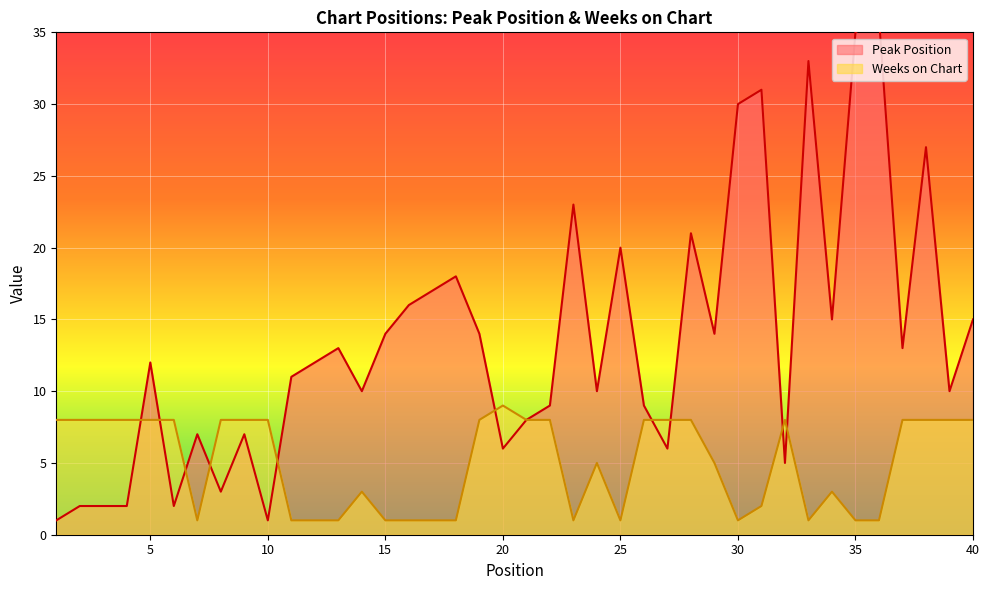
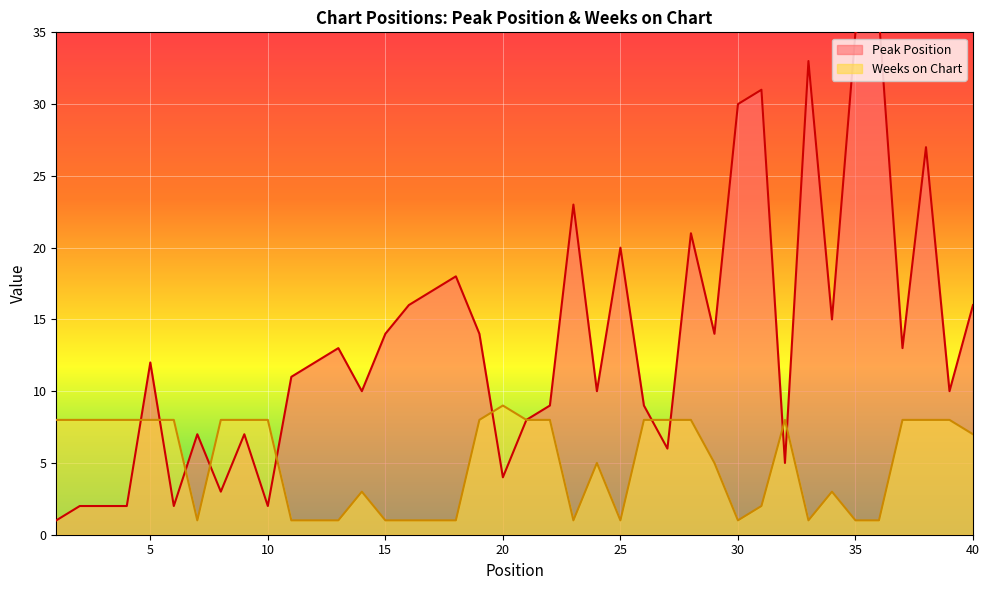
Peak Position, 10: 1 -> 2
Peak Position, 20: 6 -> 4
Peak Position, 40: 15 -> 16
Weeks on Chart, 40: 8 -> 7
